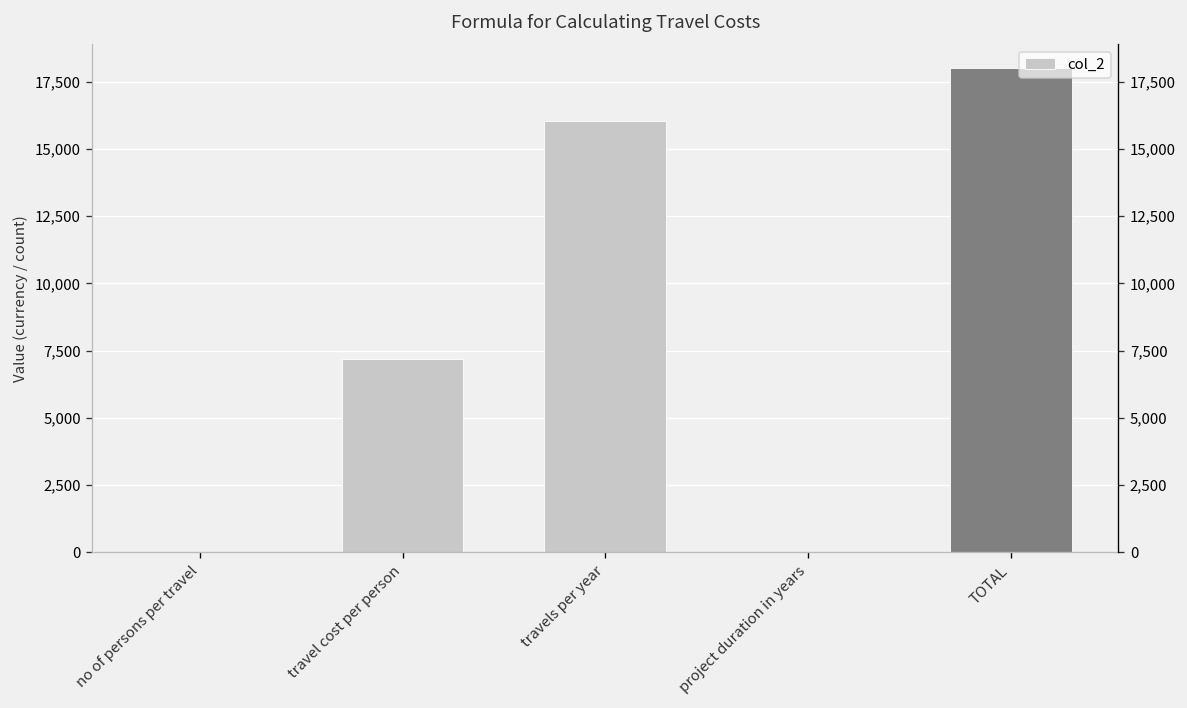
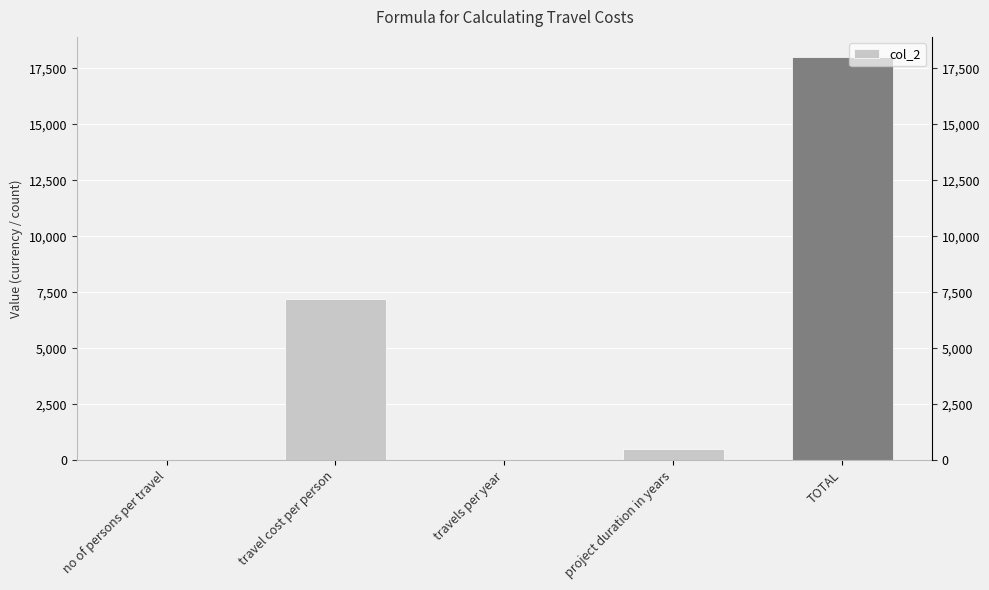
travels per year: 16,100 -> 0
project duration in years: 0 -> 500
